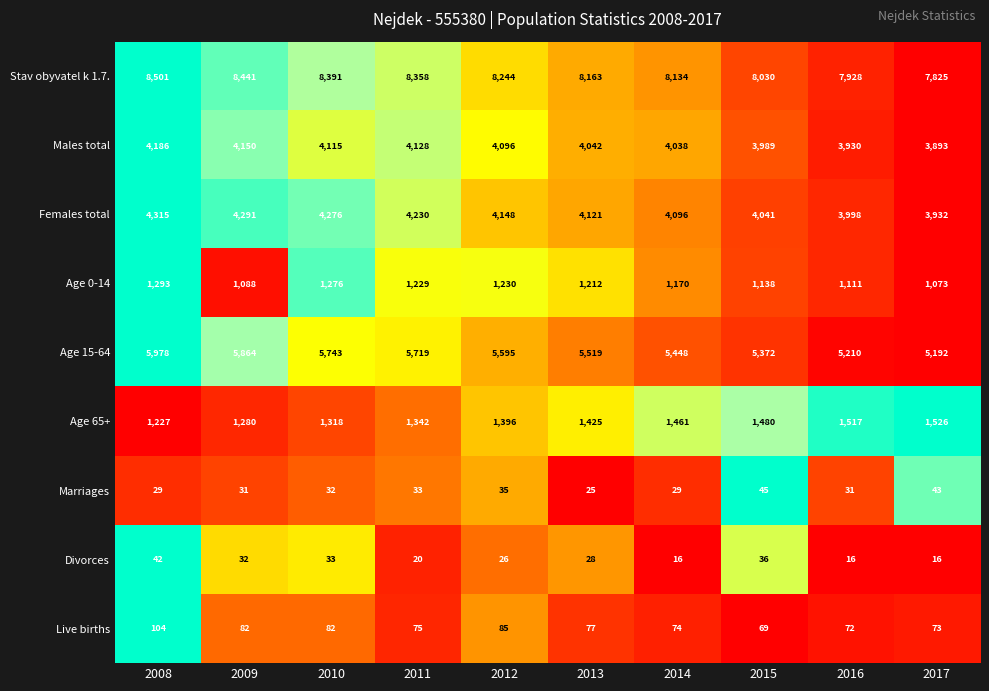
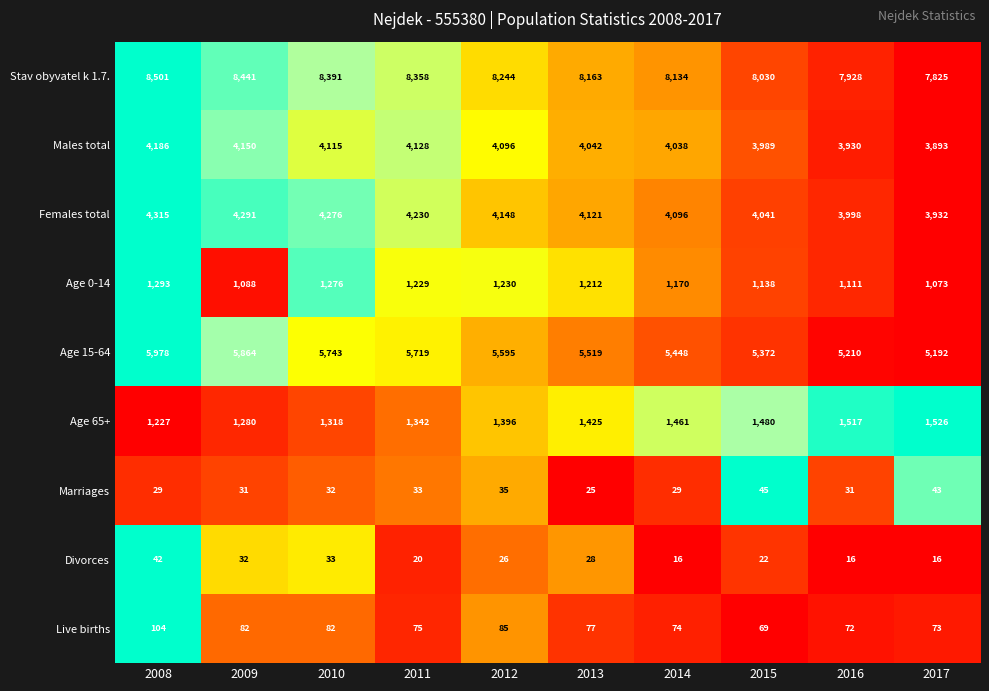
Divorces, 2015: 36 -> 22
